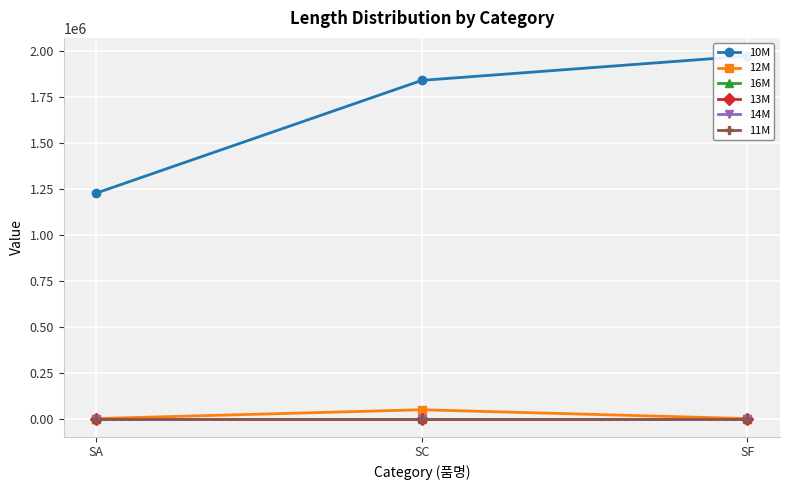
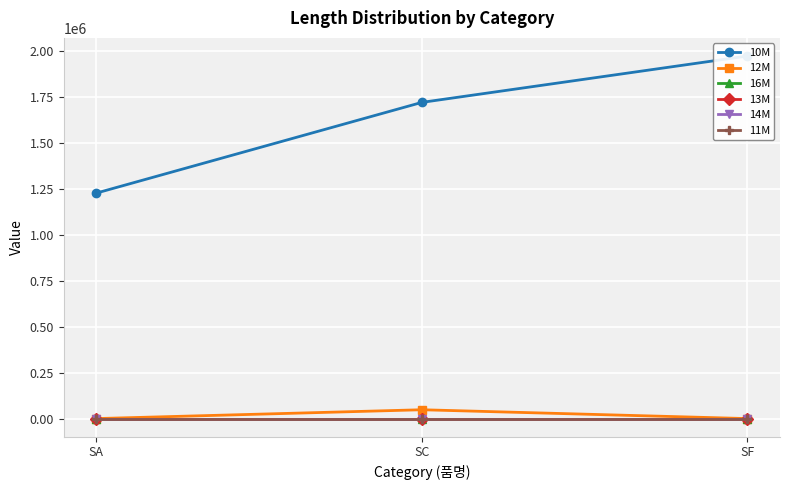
10M, SC: 1840000 -> 1720000
